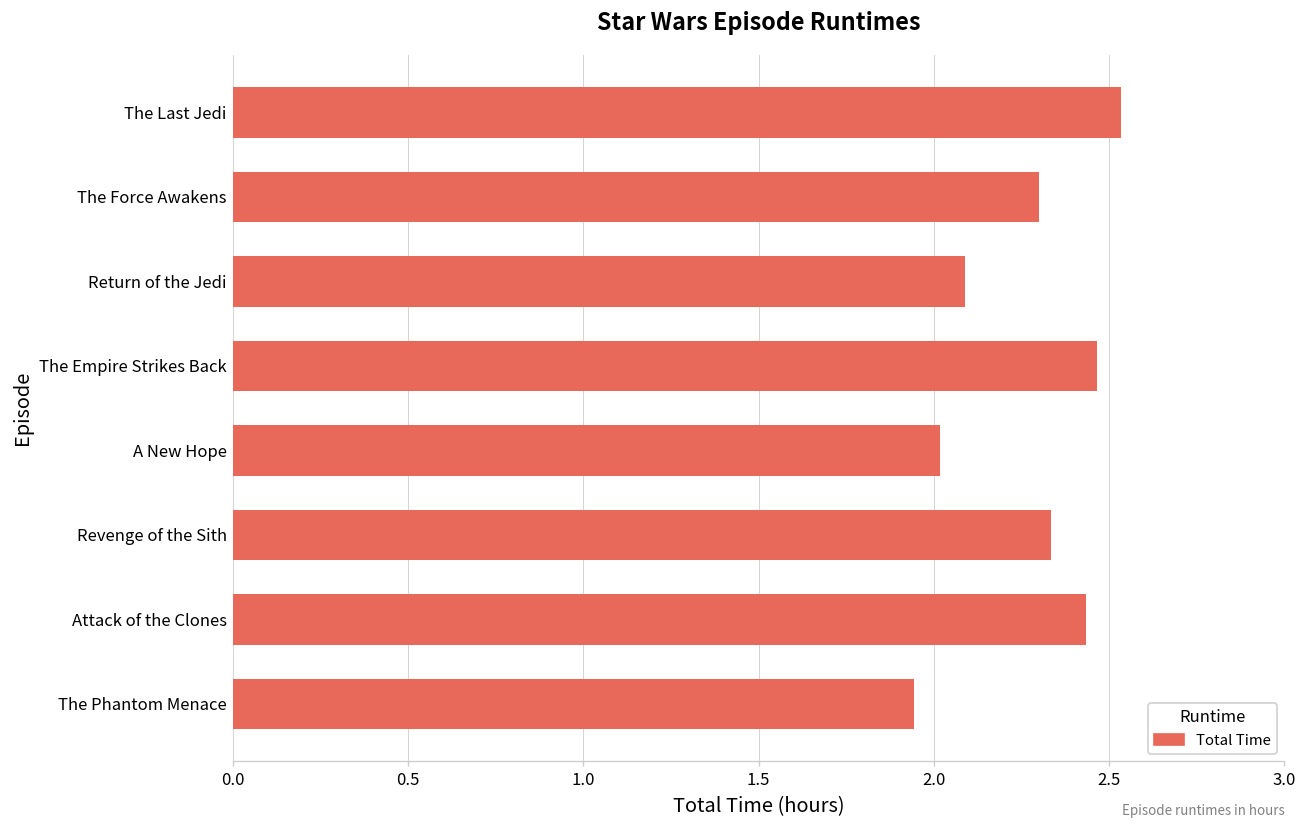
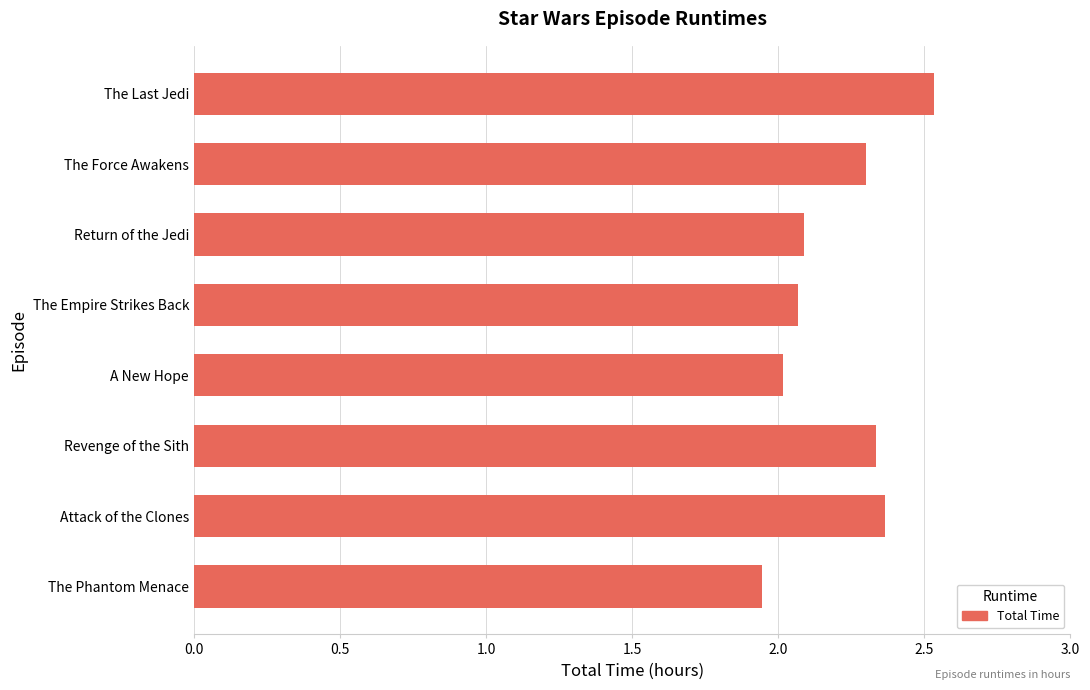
The Empire Strikes Back: 2.47 -> 2.07
Attack of the Clones: 2.43 -> 2.37
